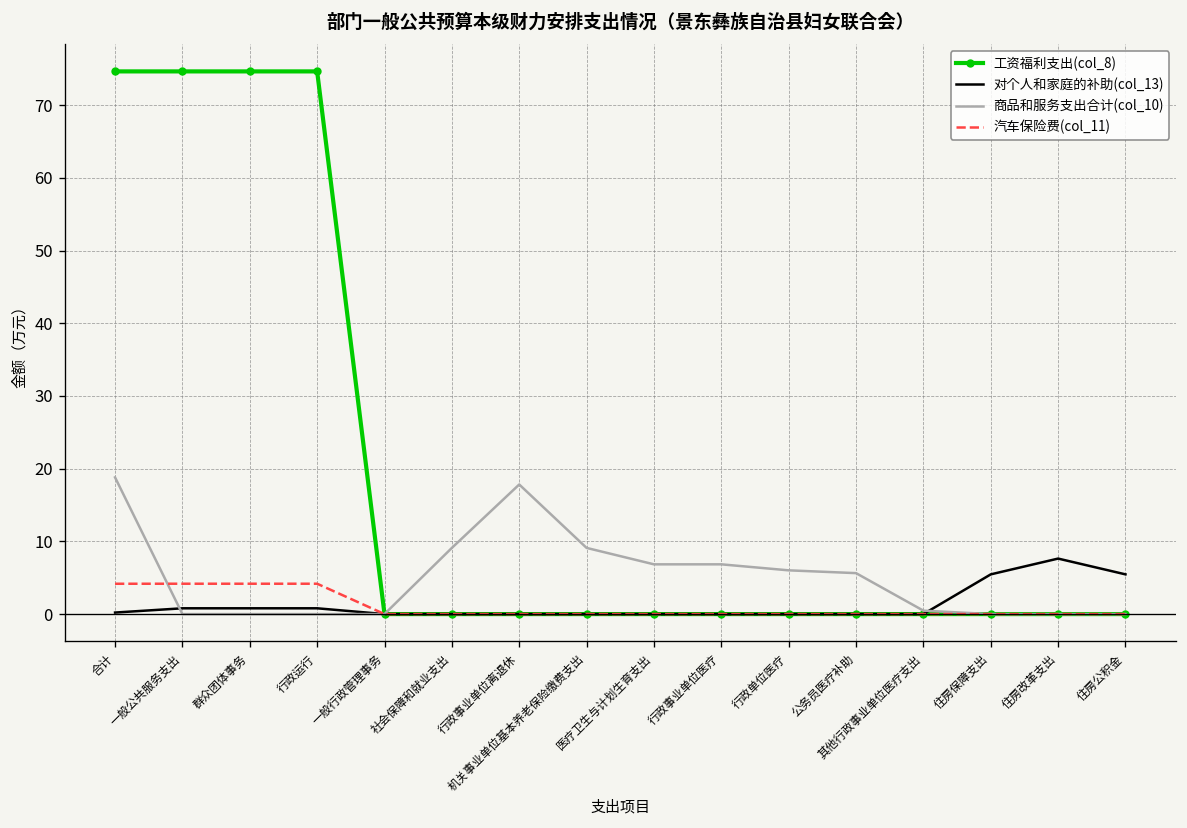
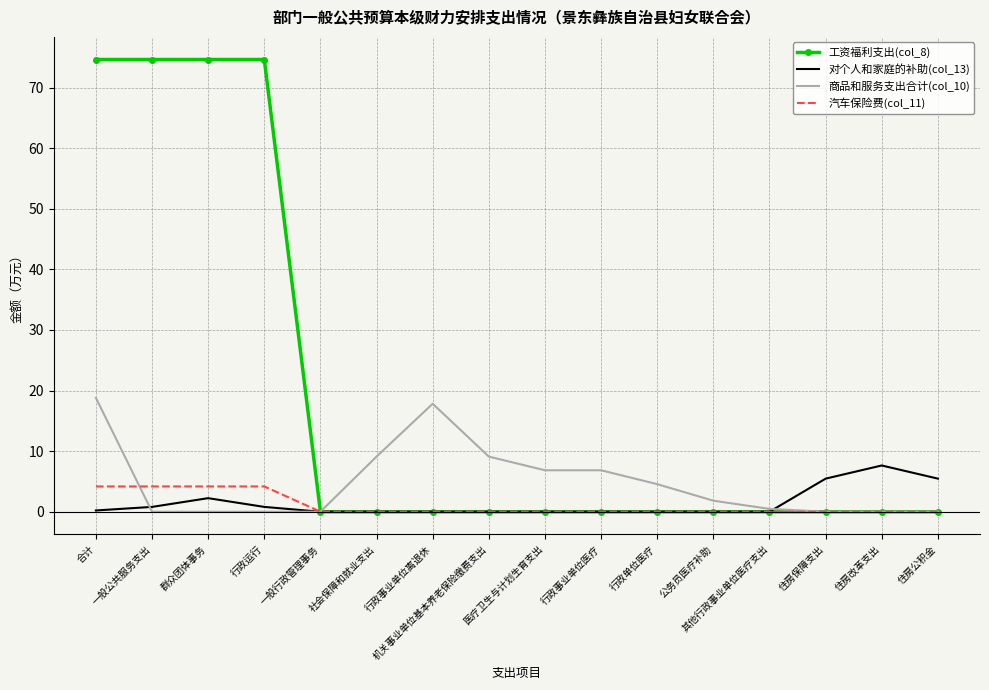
对个人和家庭的补助(col_13), 群众团体事务: 1 -> 2
商品和服务支出合计(col_10), 行政单位医疗: 6 -> 5
商品和服务支出合计(col_10), 公务员医疗补助: 6 -> 2
